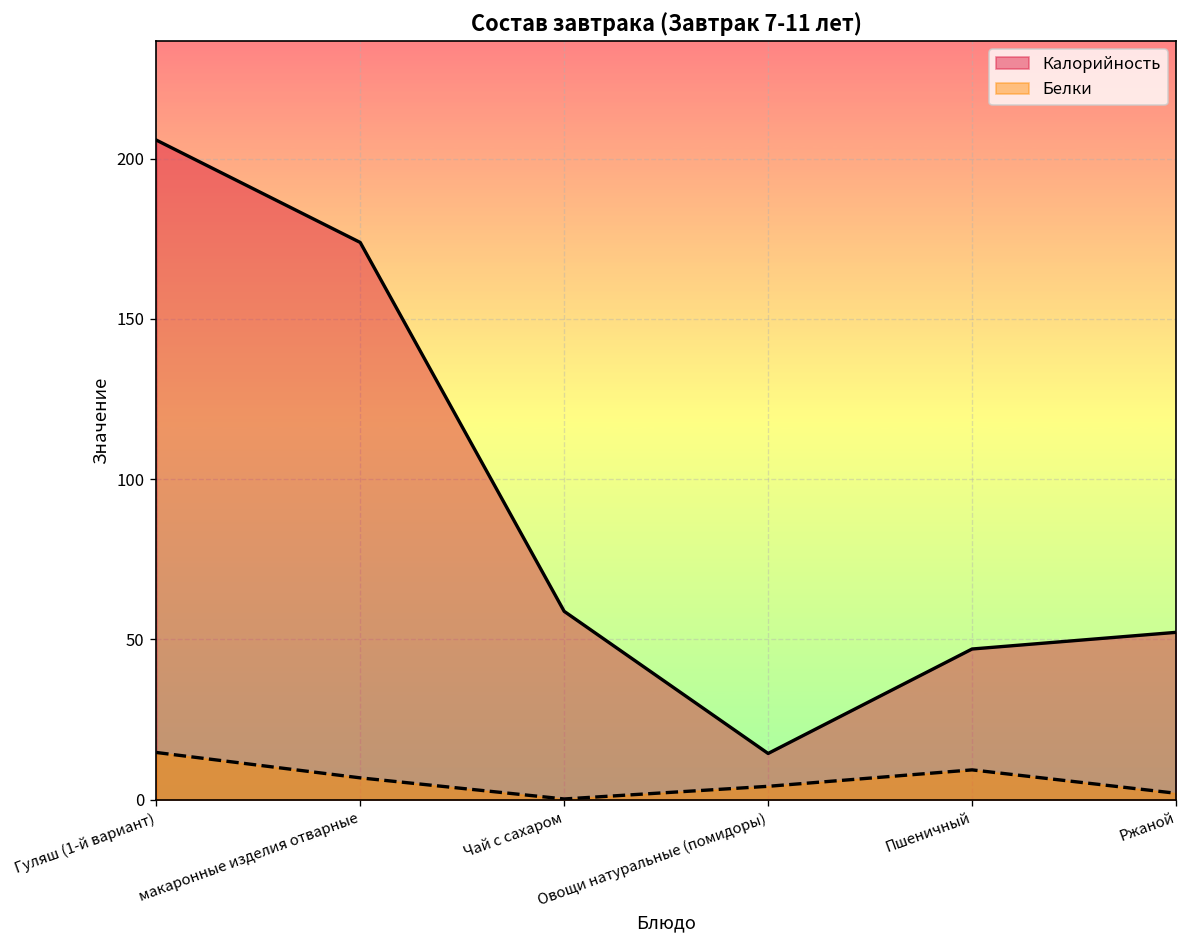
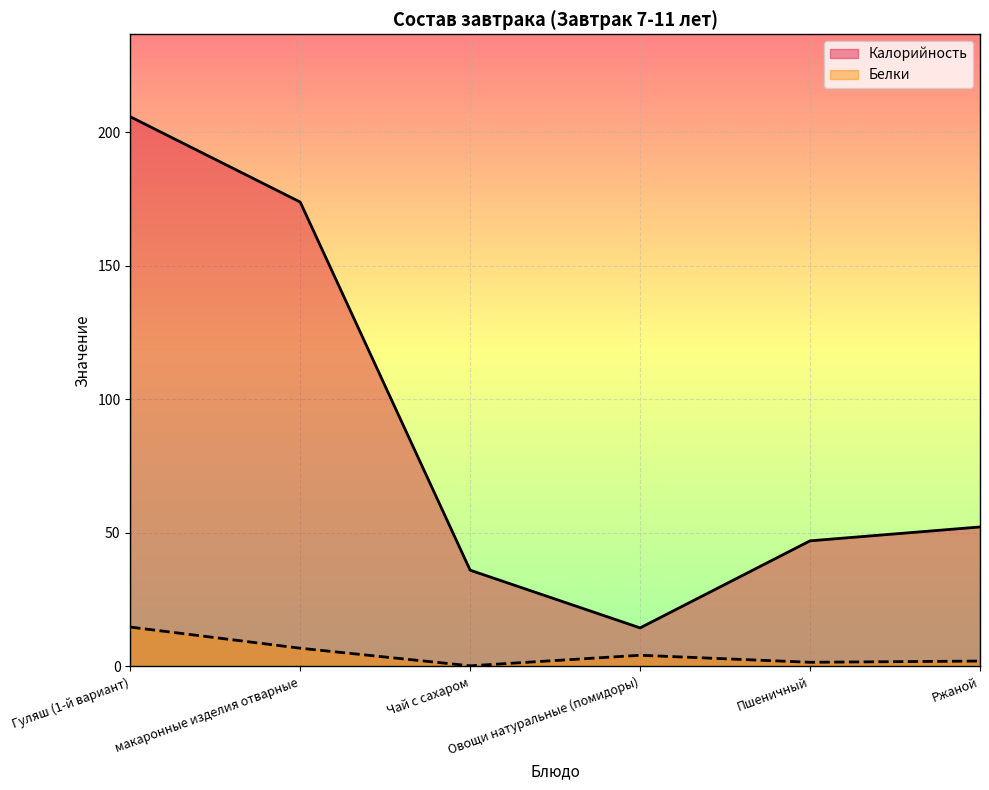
Калорийность, Чай с сахаром: 59 -> 36
Белки, Пшеничный: 9 -> 2
